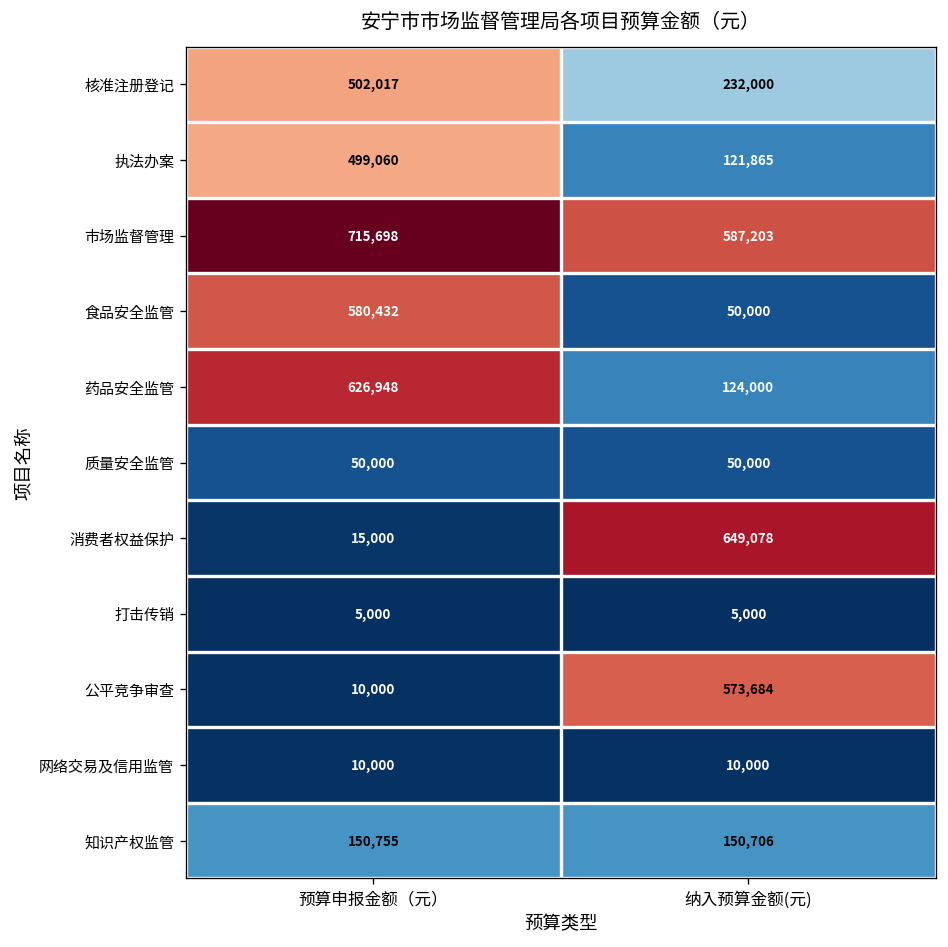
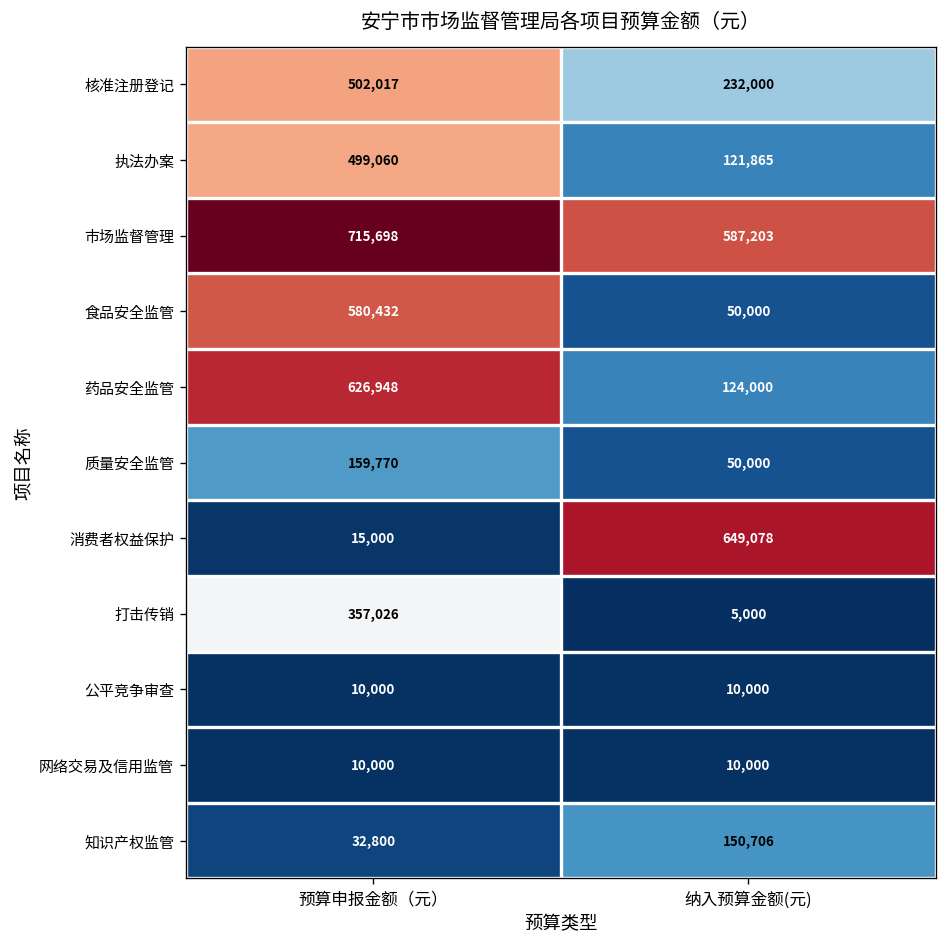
质量安全监管, 预算申报金额（元）: 50,000 -> 159,770
打击传销, 预算申报金额（元）: 5,000 -> 357,026
公平竞争审查, 纳入预算金额(元): 573,684 -> 10,000
知识产权监管, 预算申报金额（元）: 150,755 -> 32,800
